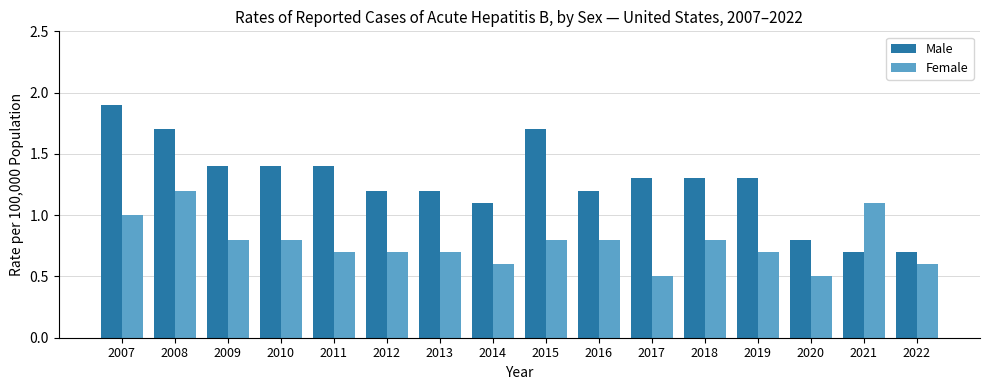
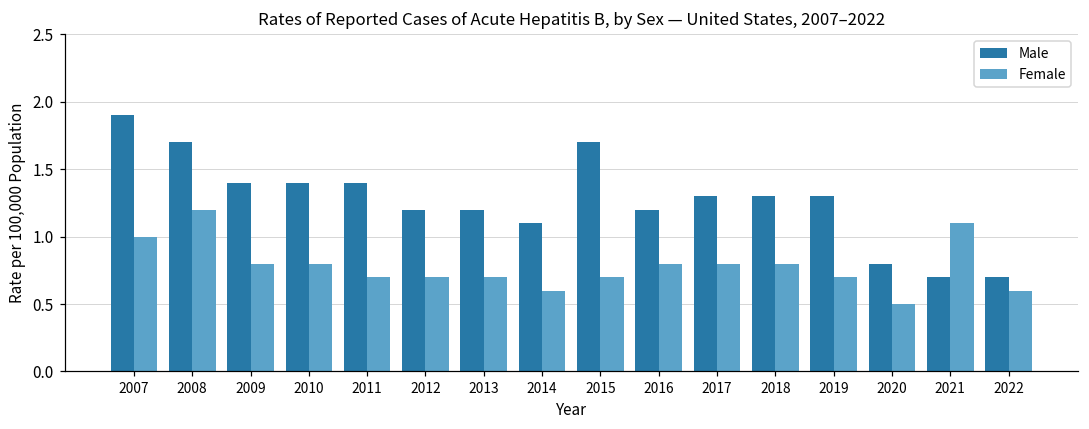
Female, 2015: 0.8 -> 0.7
Female, 2017: 0.5 -> 0.8
